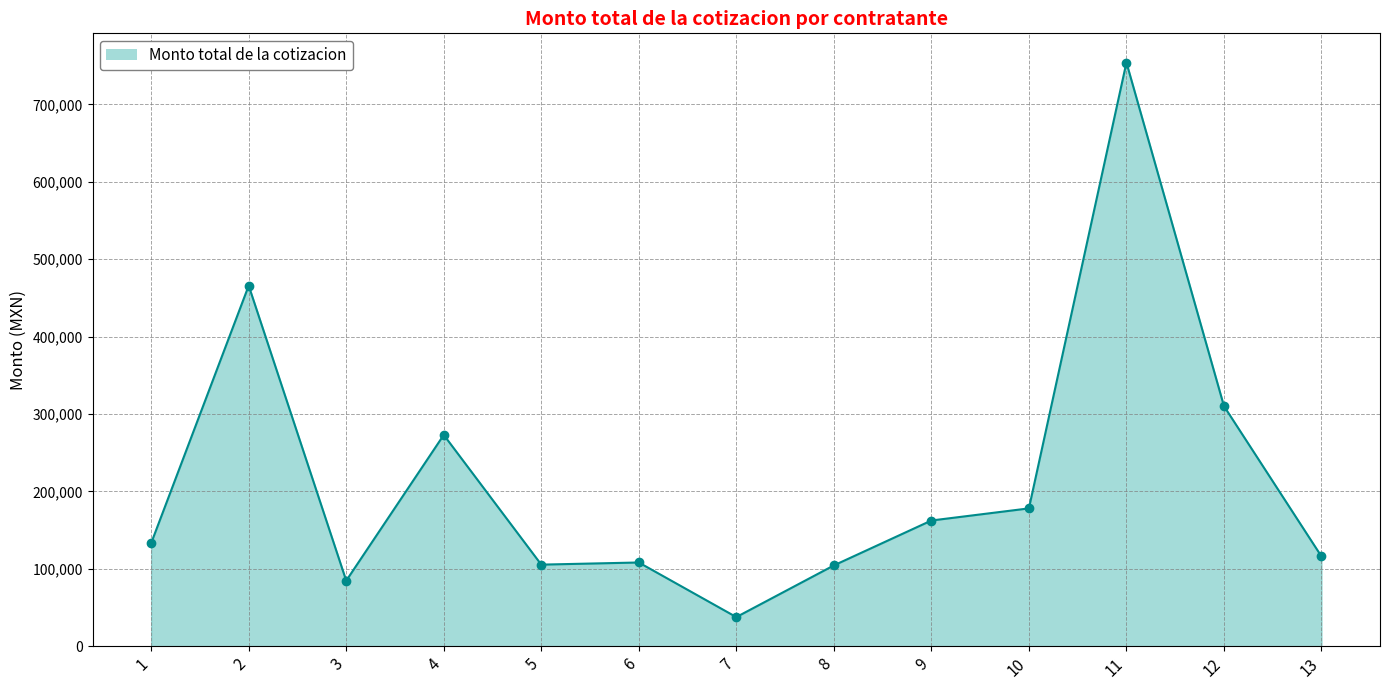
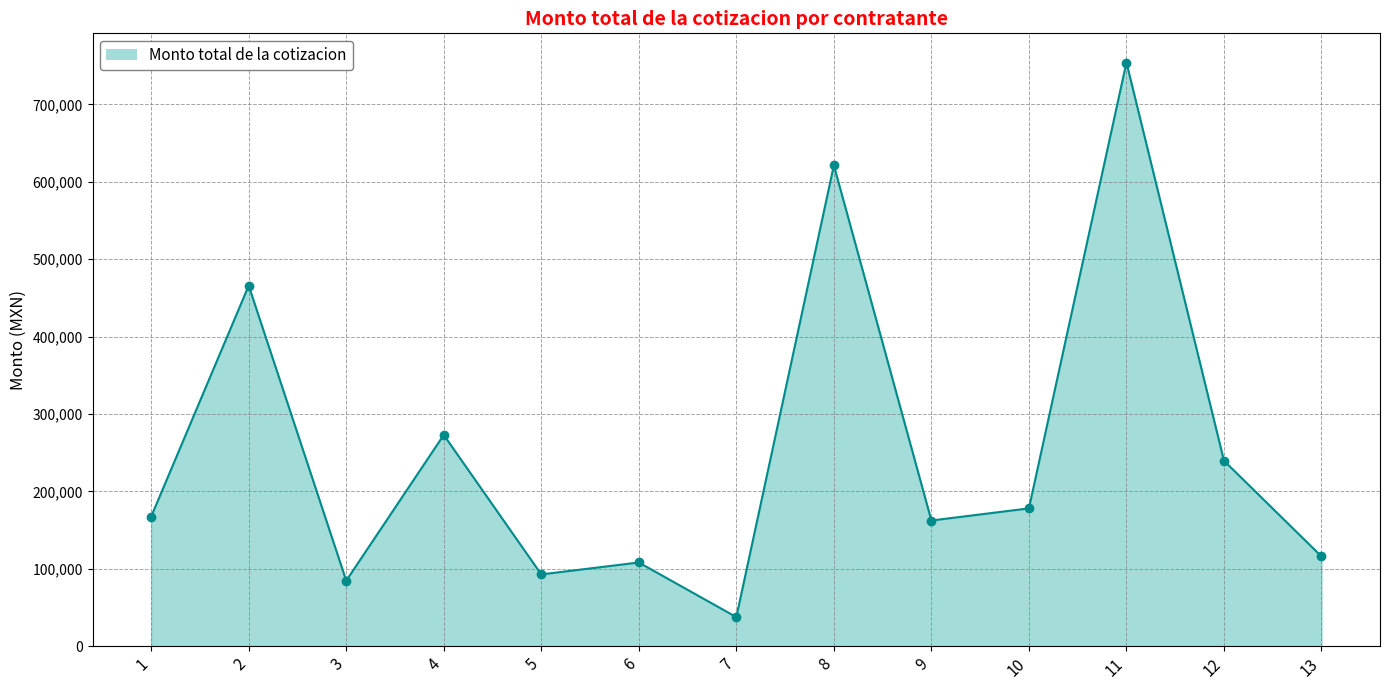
1: 130,000 -> 170,000
5: 110,000 -> 90,000
8: 100,000 -> 620,000
12: 310,000 -> 240,000
